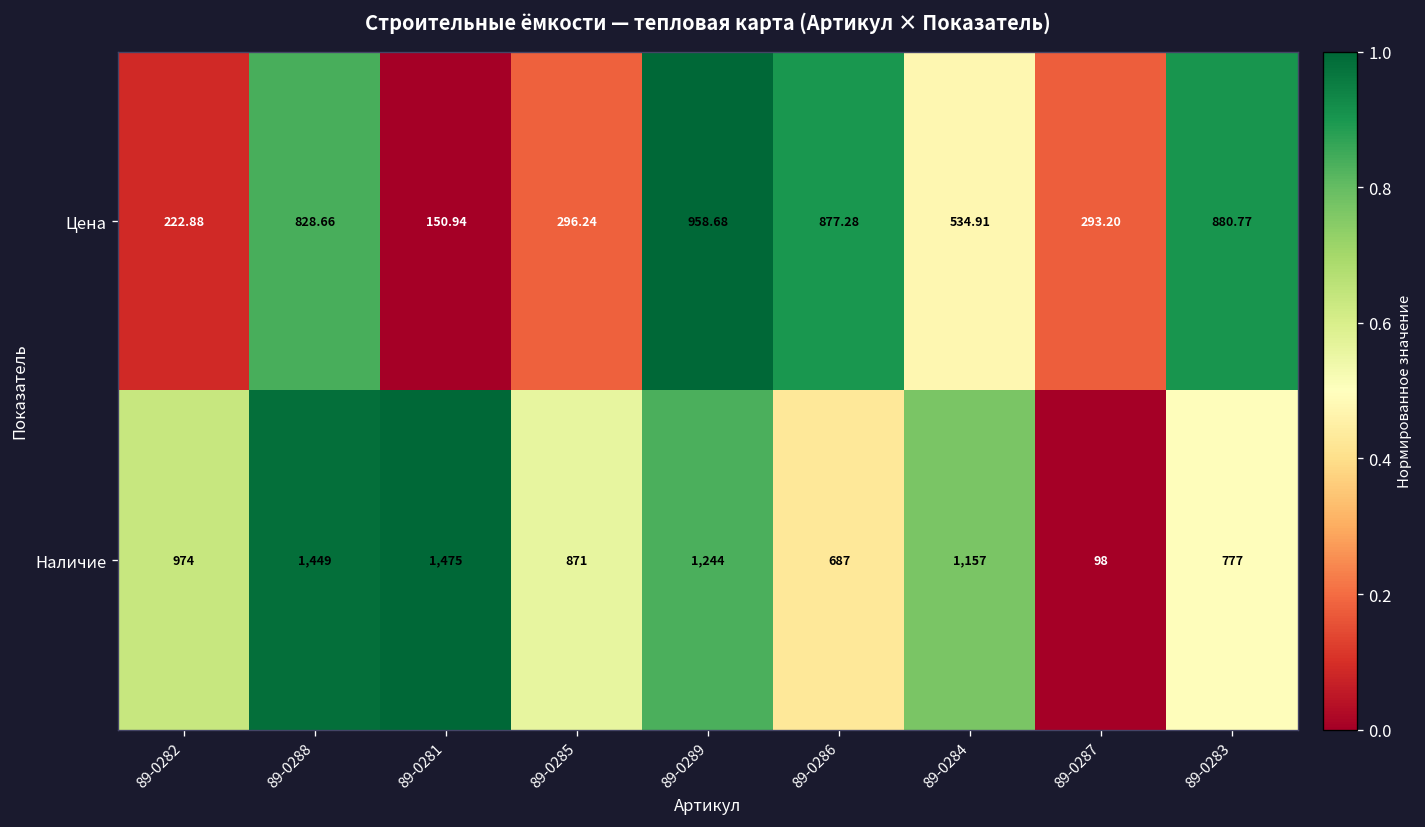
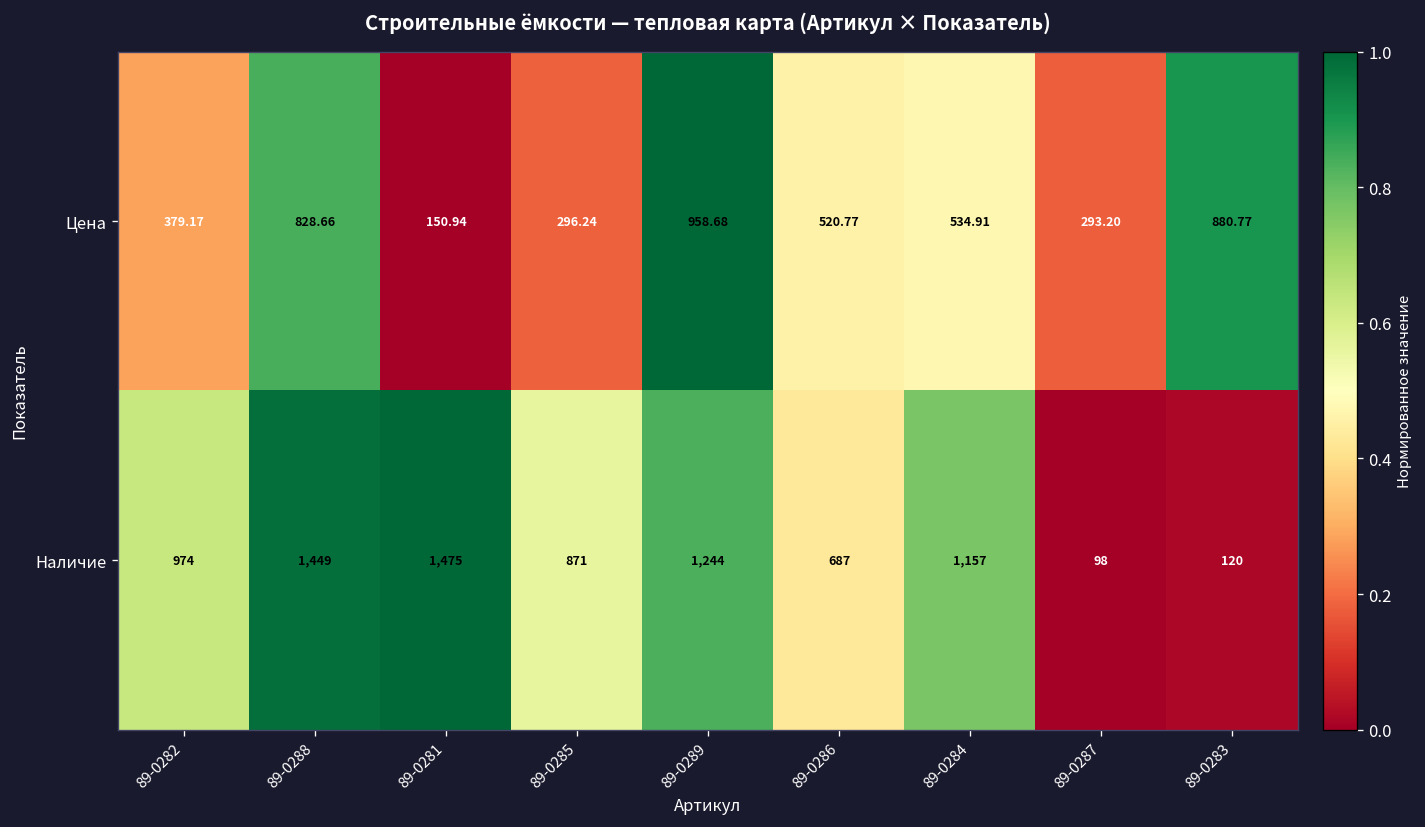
Цена, 89-0282: 222.88 -> 379.17
Цена, 89-0286: 877.28 -> 520.77
Наличие, 89-0283: 777 -> 120
